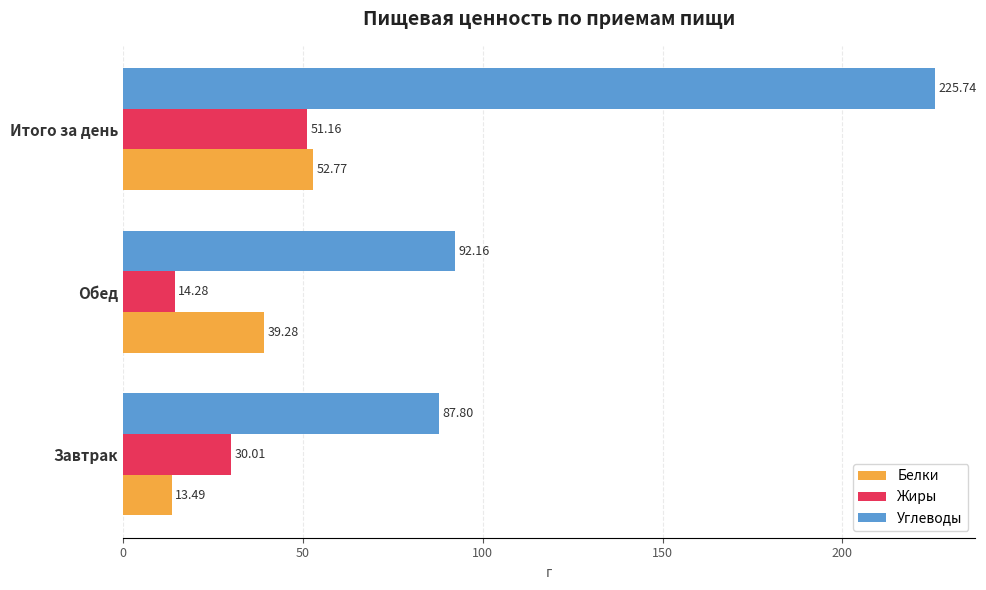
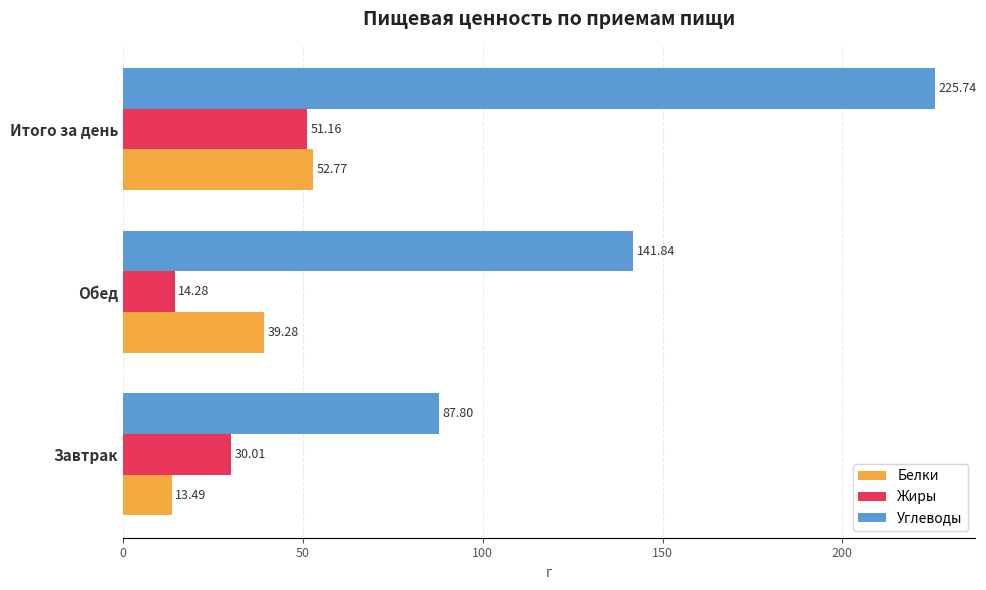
Углеводы, Обед: 92.16 -> 141.84
